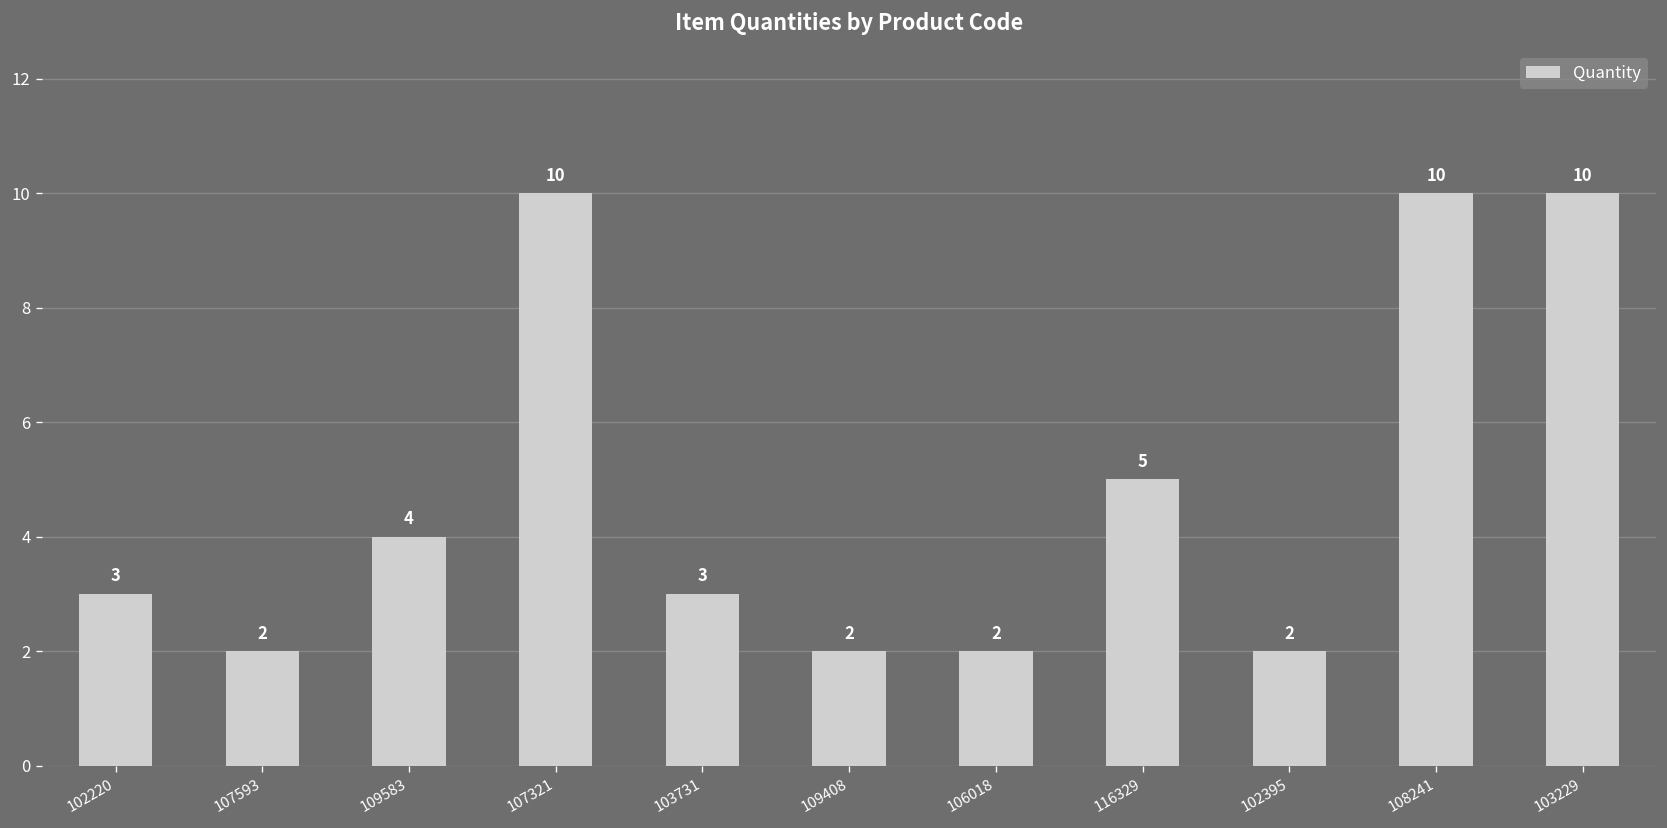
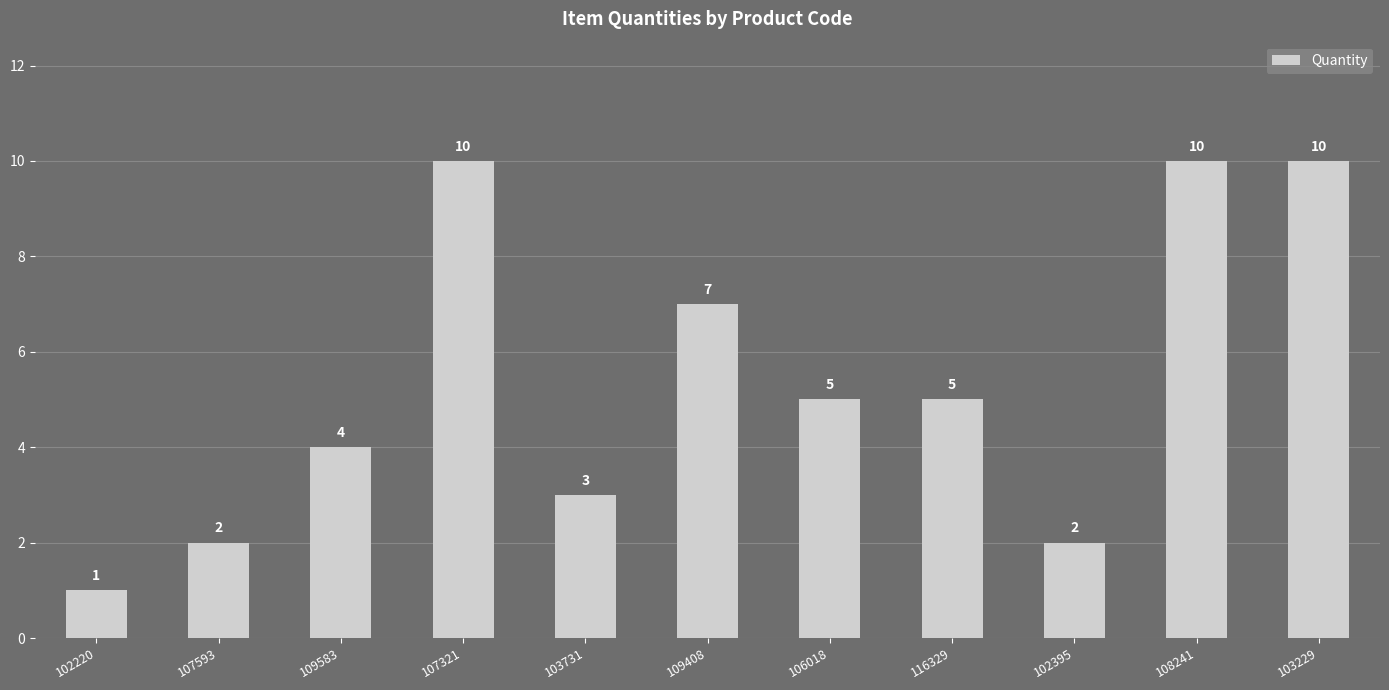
102220: 3 -> 1
109408: 2 -> 7
106018: 2 -> 5
